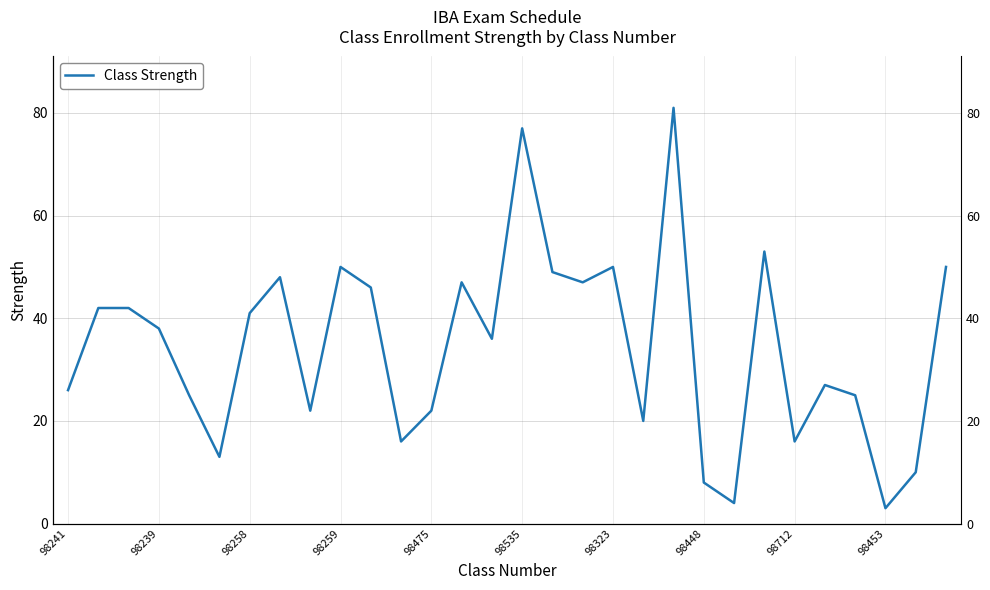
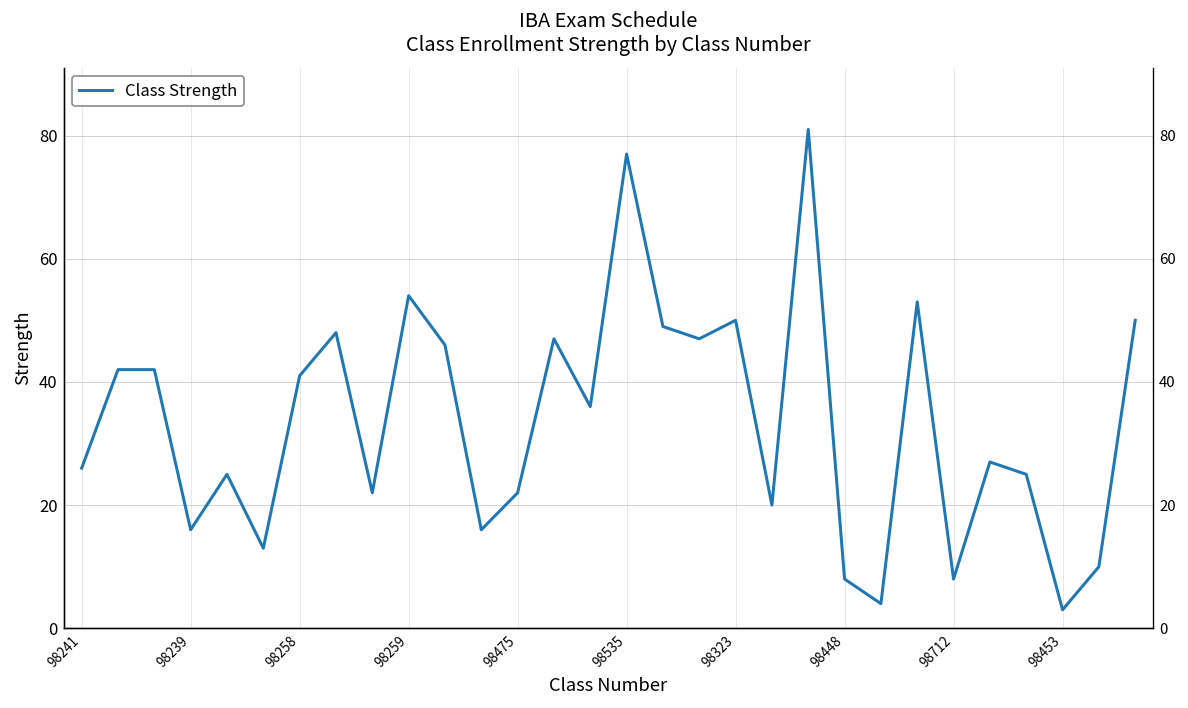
98239: 38 -> 16
98259: 50 -> 54
98712: 16 -> 8
